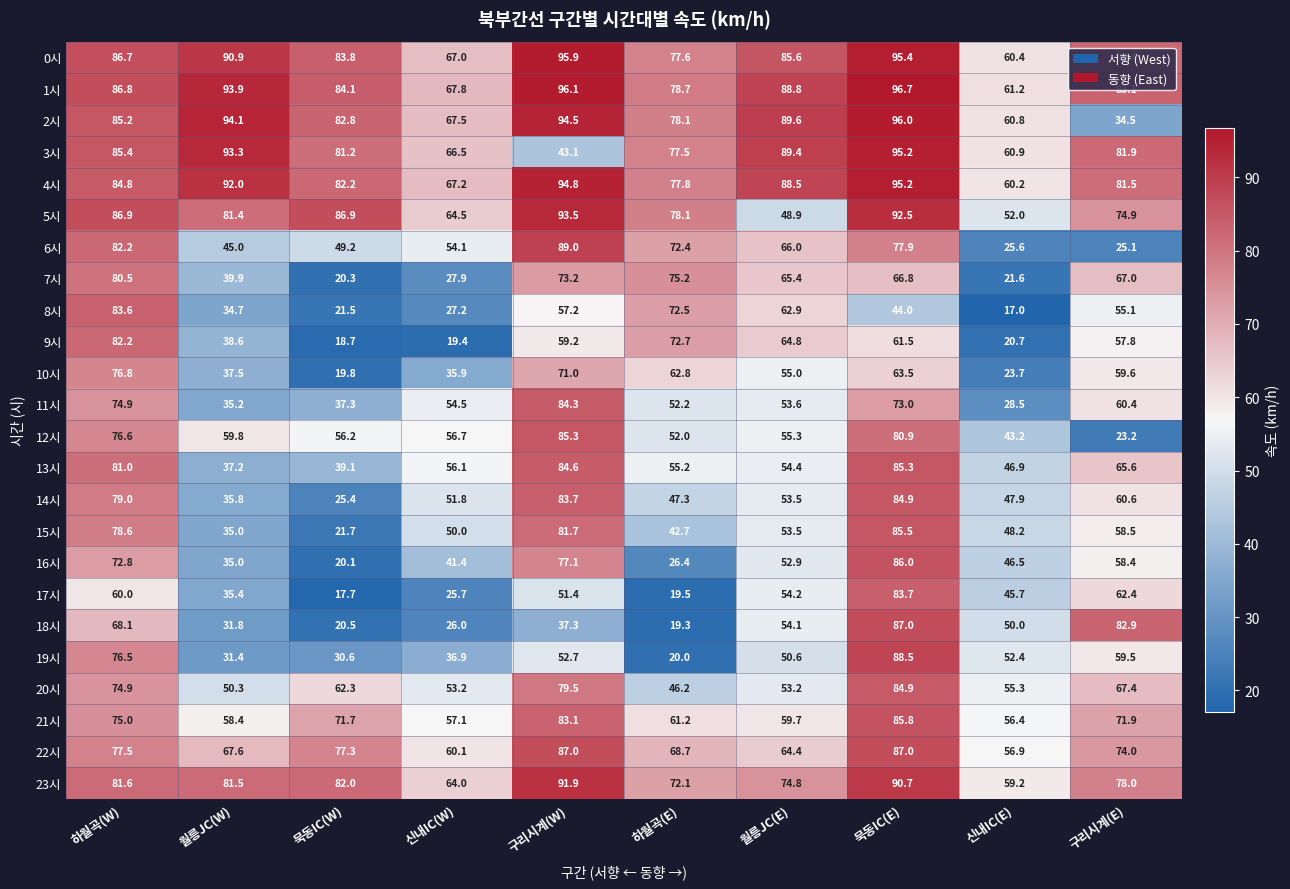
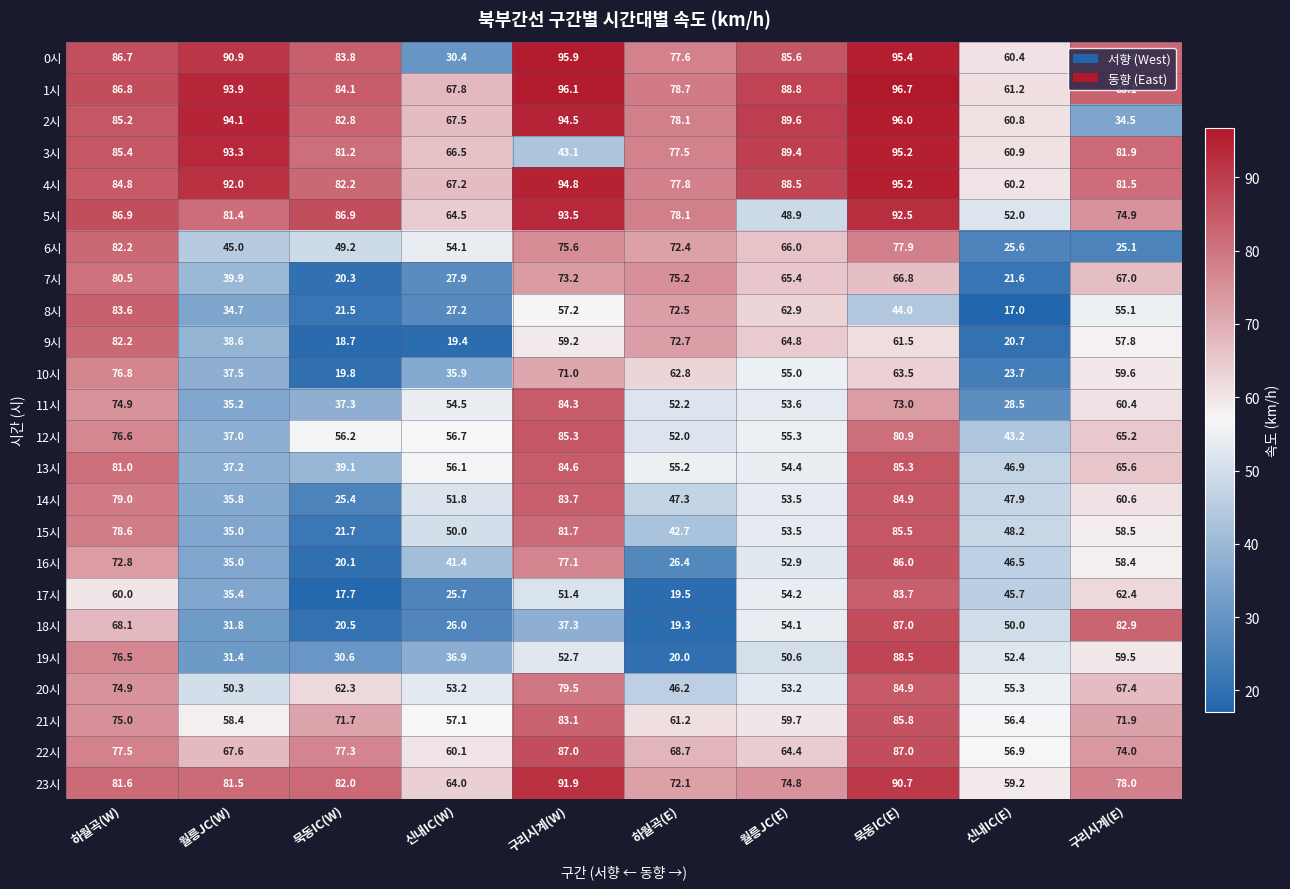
0시, 신내IC(W): 67.0 -> 30.4
6시, 구리시계(W): 89.0 -> 75.6
12시, 월릉JC(W): 59.8 -> 37.0
12시, 구리시계(E): 23.2 -> 65.2
